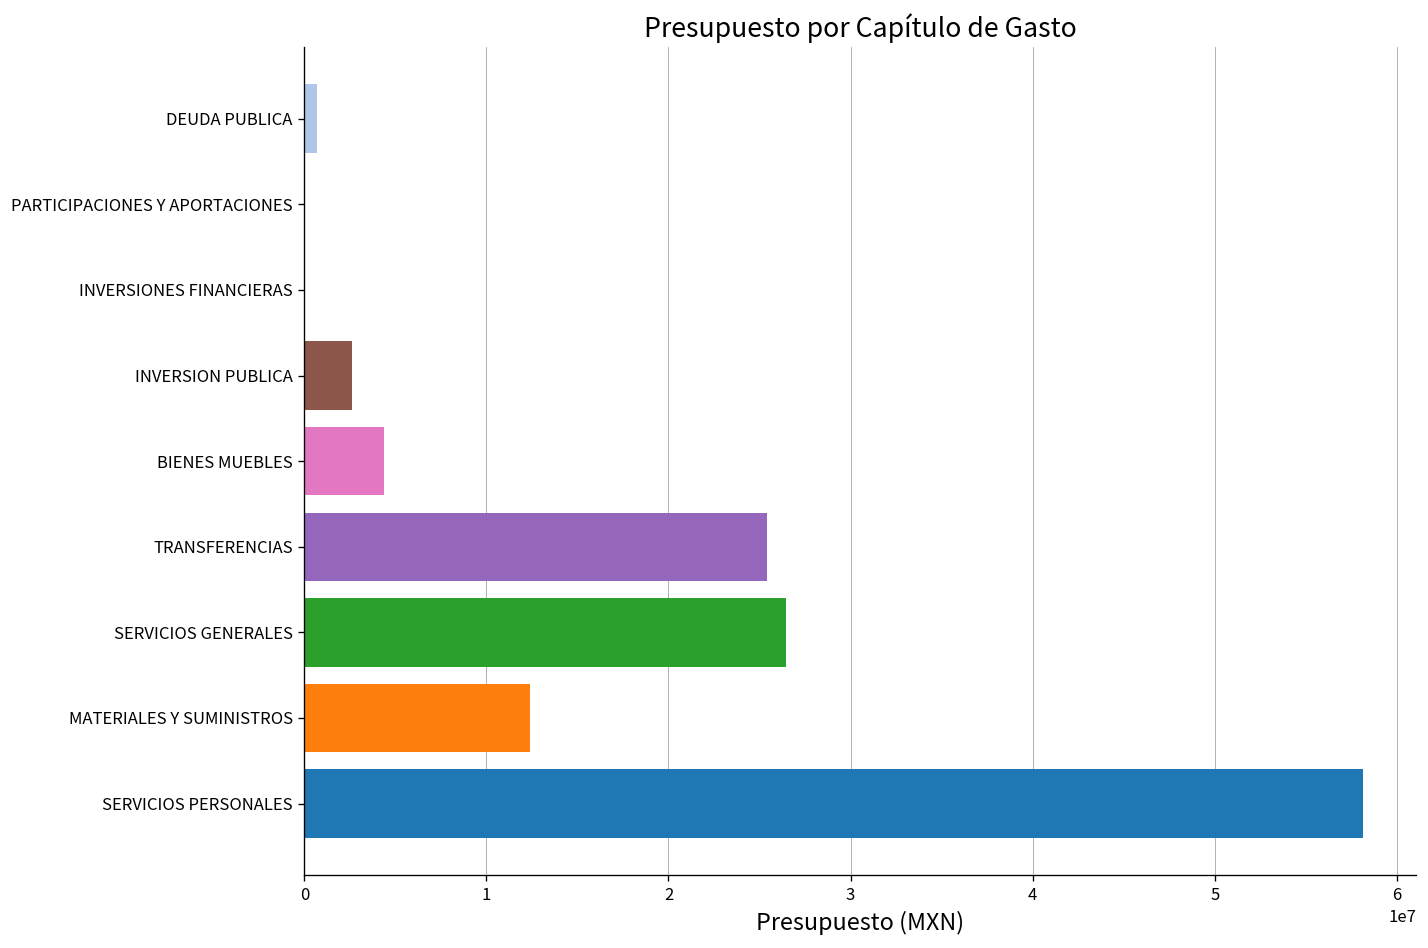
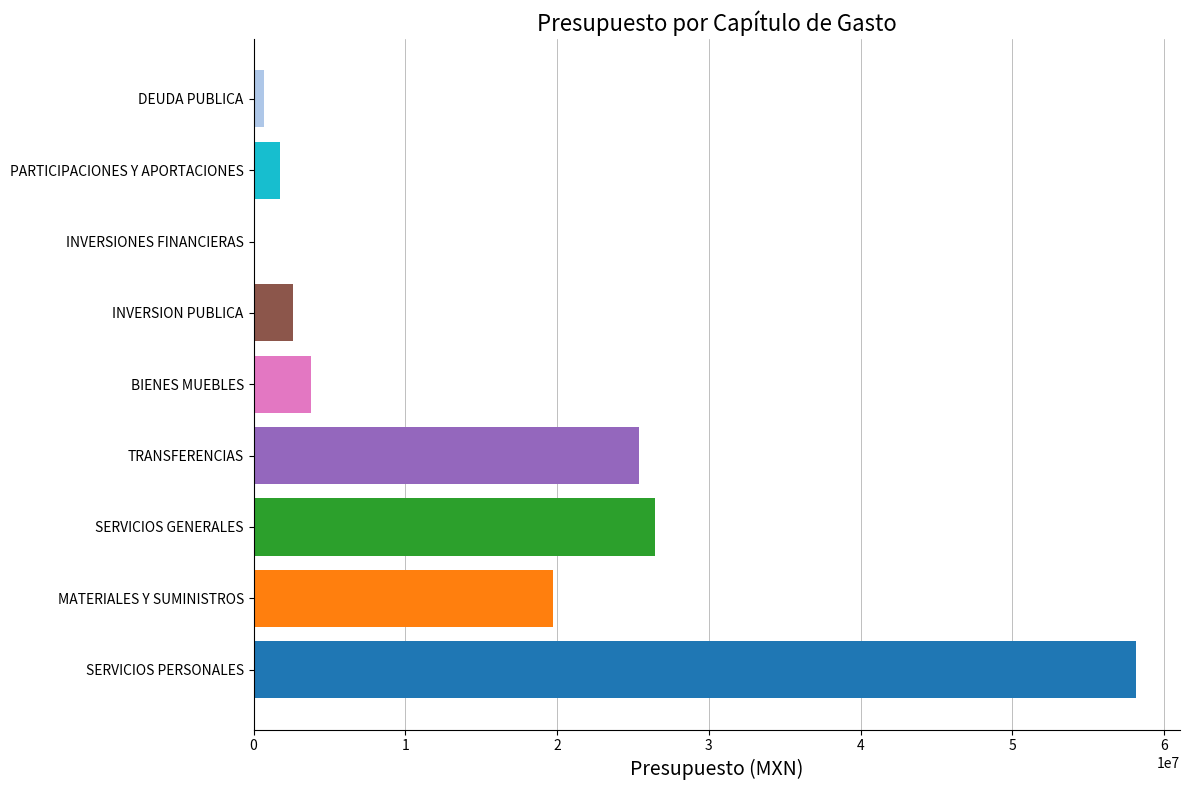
PARTICIPACIONES Y APORTACIONES: 0 -> 1800000
BIENES MUEBLES: 4400000 -> 3800000
MATERIALES Y SUMINISTROS: 12400000 -> 19800000
